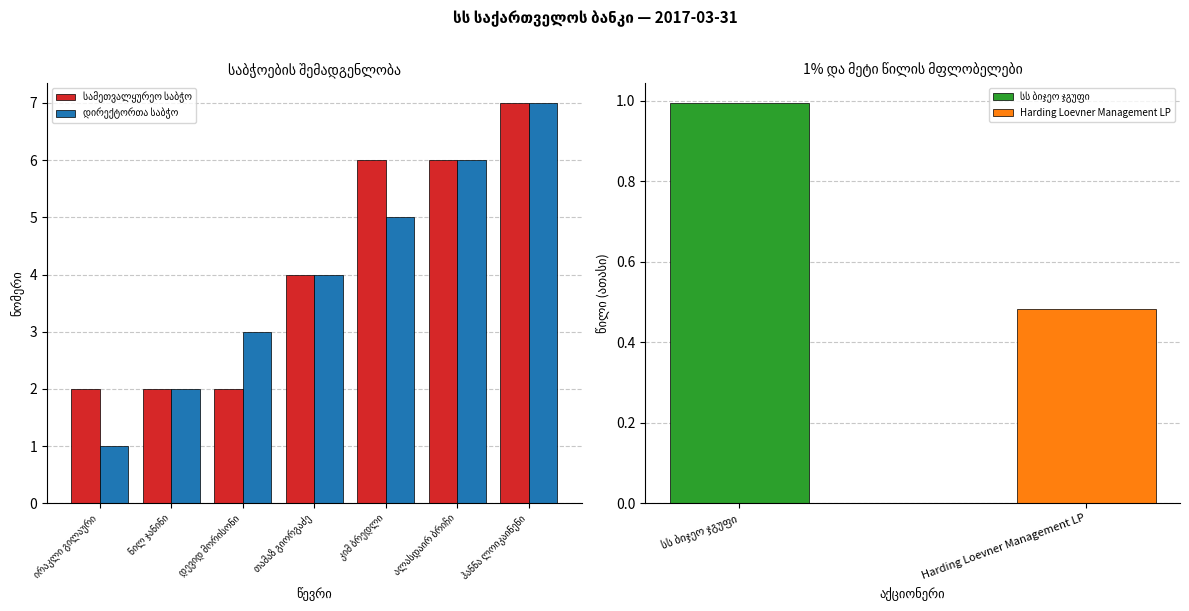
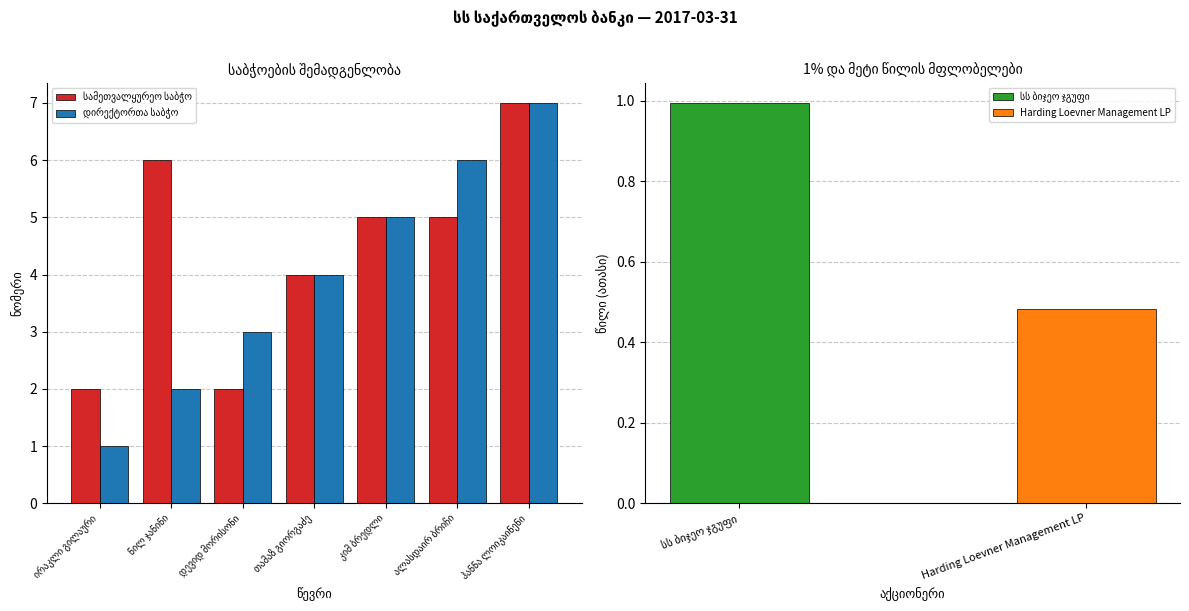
საბჭოების შემადგენლობა, სამეთვალყურეო საბჭო, ნილ ჯანინი: 2 -> 6
საბჭოების შემადგენლობა, სამეთვალყურეო საბჭო, კიმ ბრედლი: 6 -> 5
საბჭოების შემადგენლობა, სამეთვალყურეო საბჭო, ალასდაირ ბრიჩი: 6 -> 5
